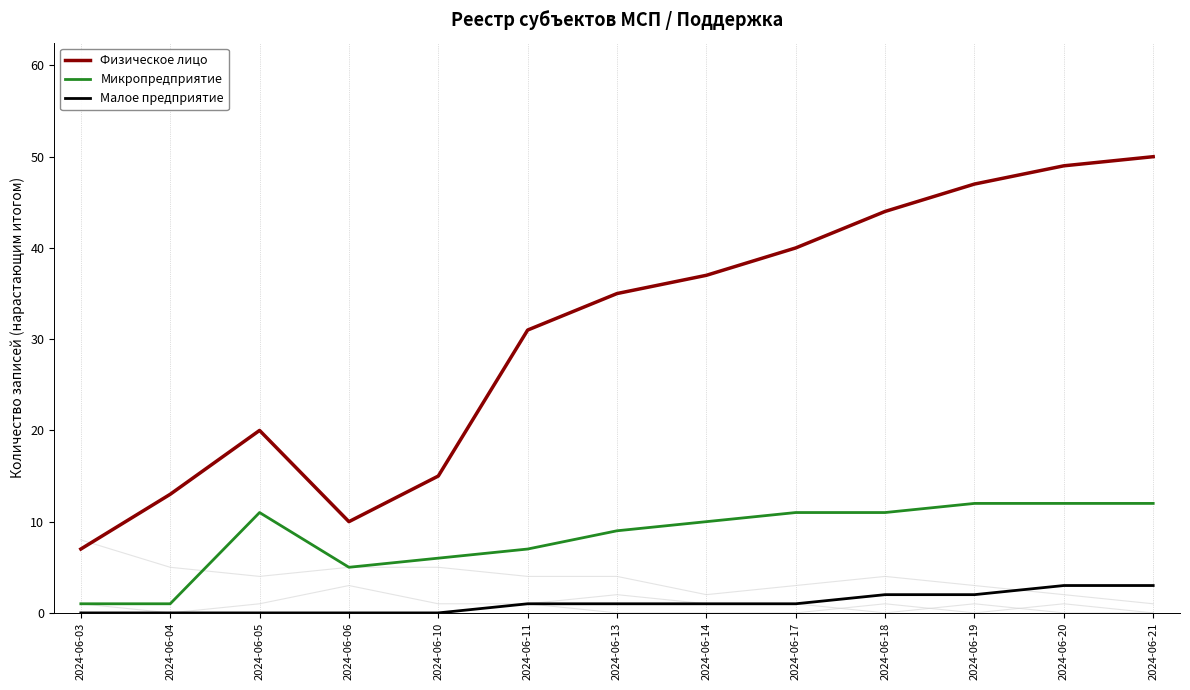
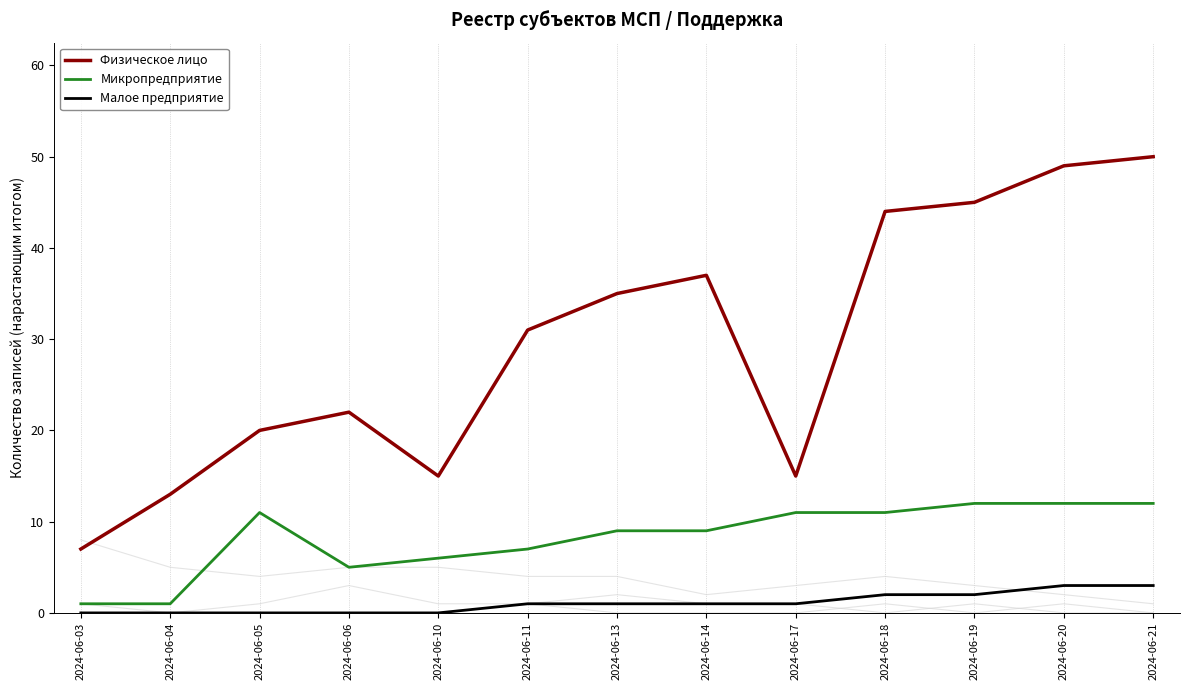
Физическое лицо, 2024-06-06: 10 -> 22
Микропредприятие, 2024-06-14: 10 -> 9
Физическое лицо, 2024-06-17: 40 -> 15
Физическое лицо, 2024-06-19: 47 -> 45
